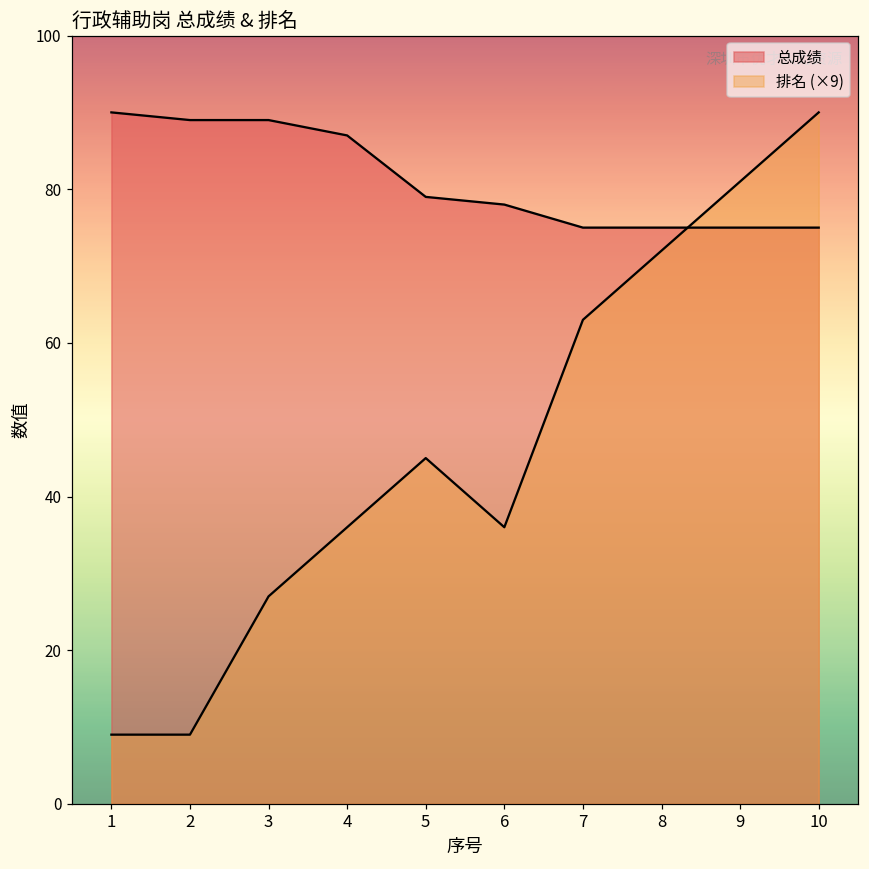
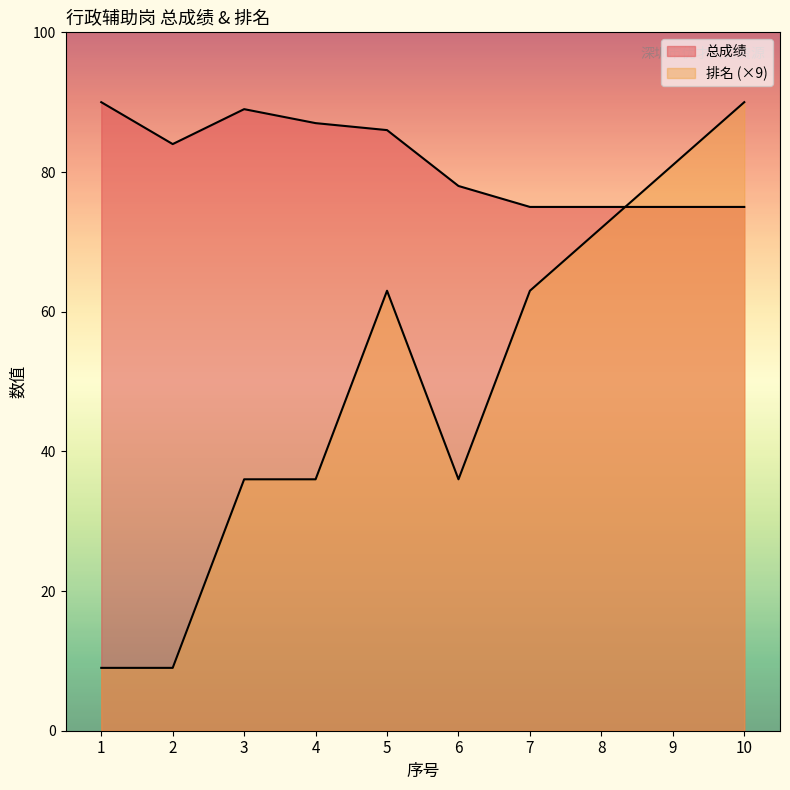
总成绩, 2: 89 -> 84
排名 (×9), 3: 27 -> 36
总成绩, 5: 79 -> 86
排名 (×9), 5: 45 -> 63
